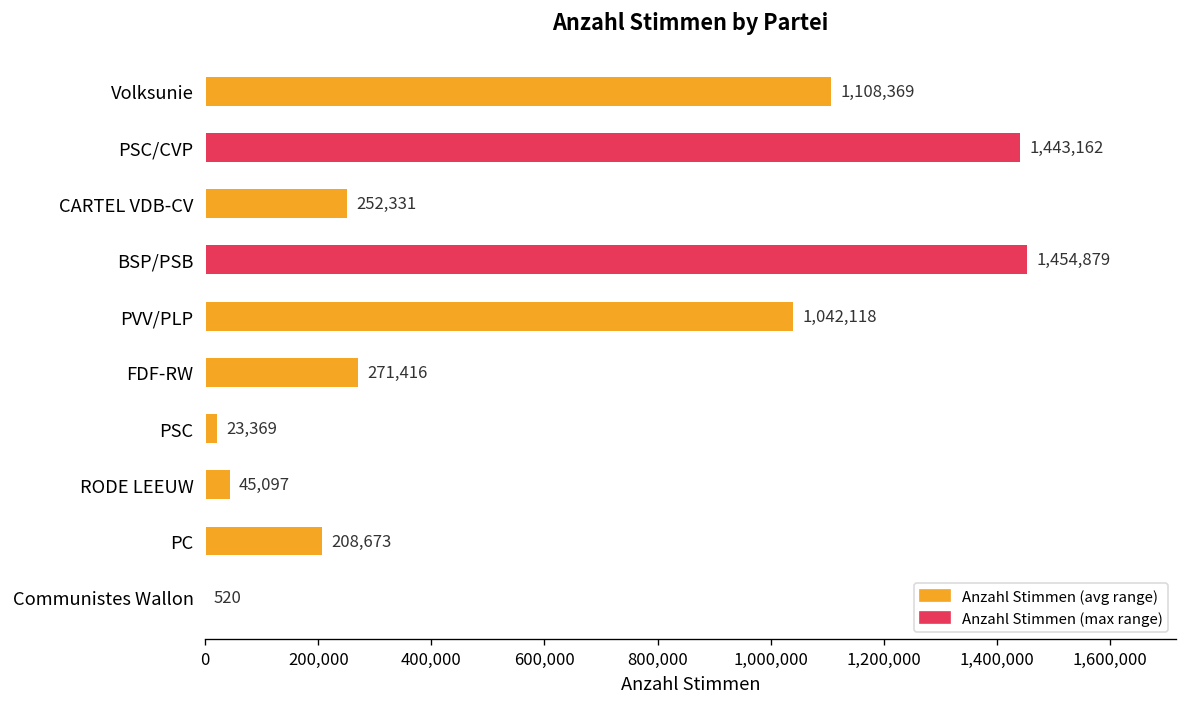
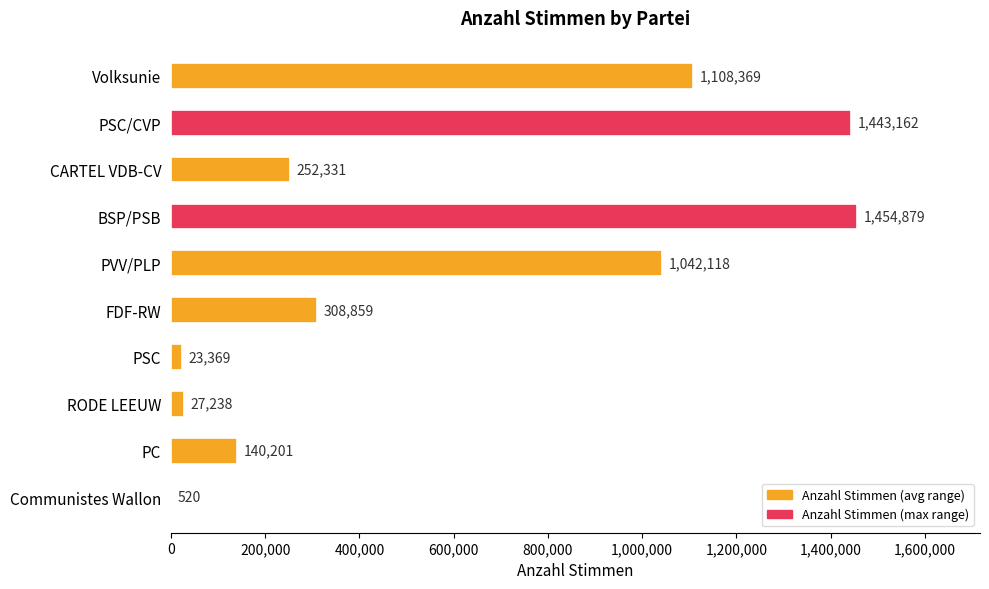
FDF-RW: 271,416 -> 308,859
RODE LEEUW: 45,097 -> 27,238
PC: 208,673 -> 140,201
